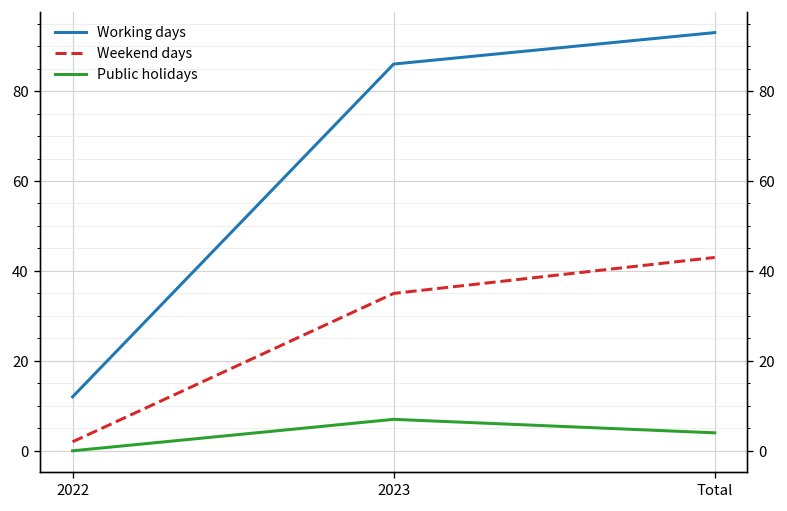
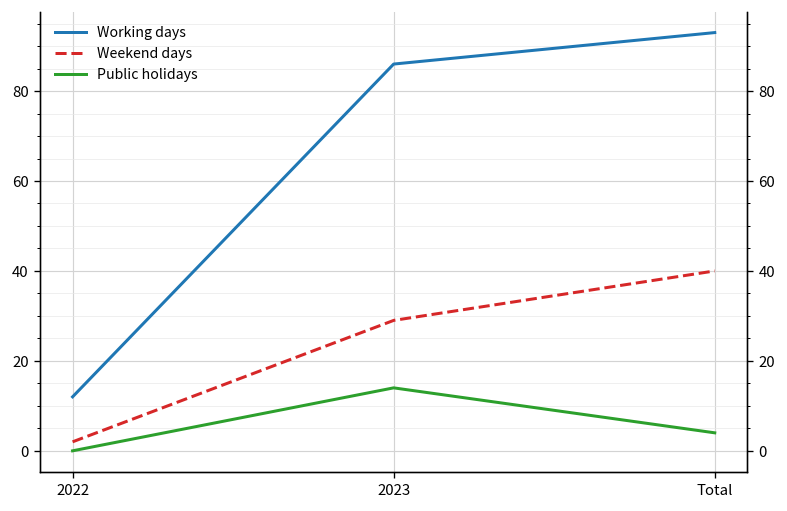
Weekend days, 2023: 35 -> 29
Public holidays, 2023: 7 -> 14
Weekend days, Total: 43 -> 40
